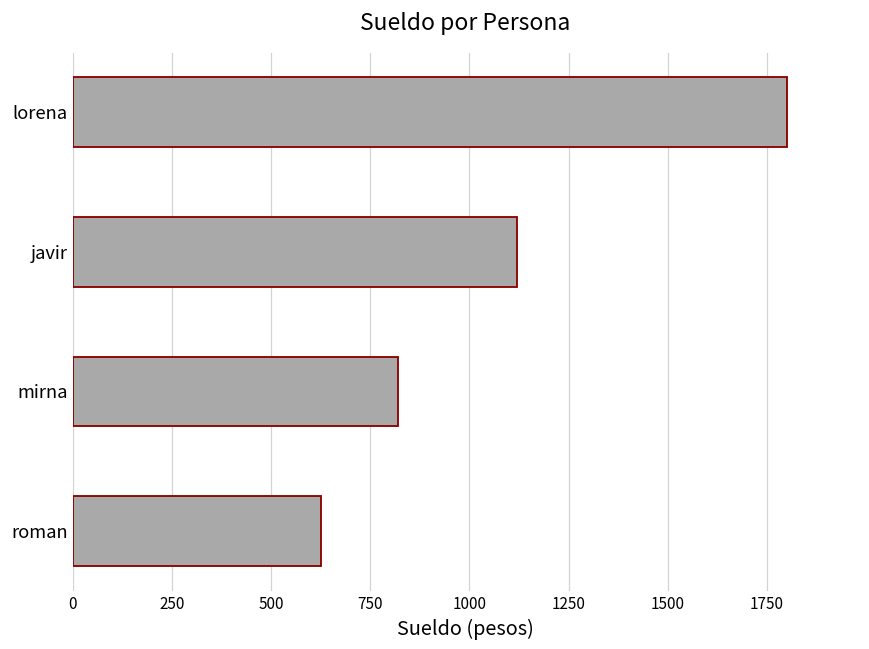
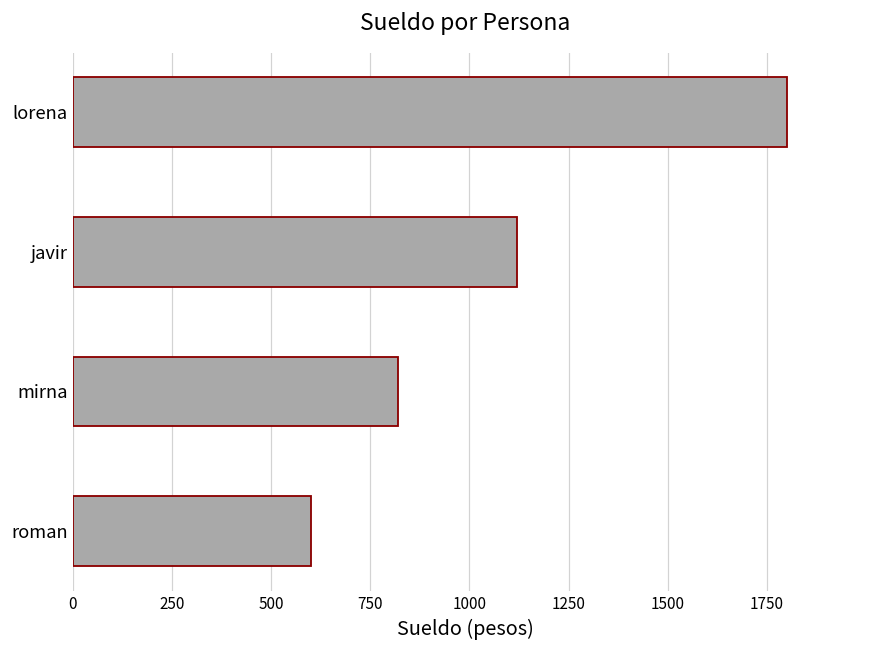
roman: 630 -> 600
